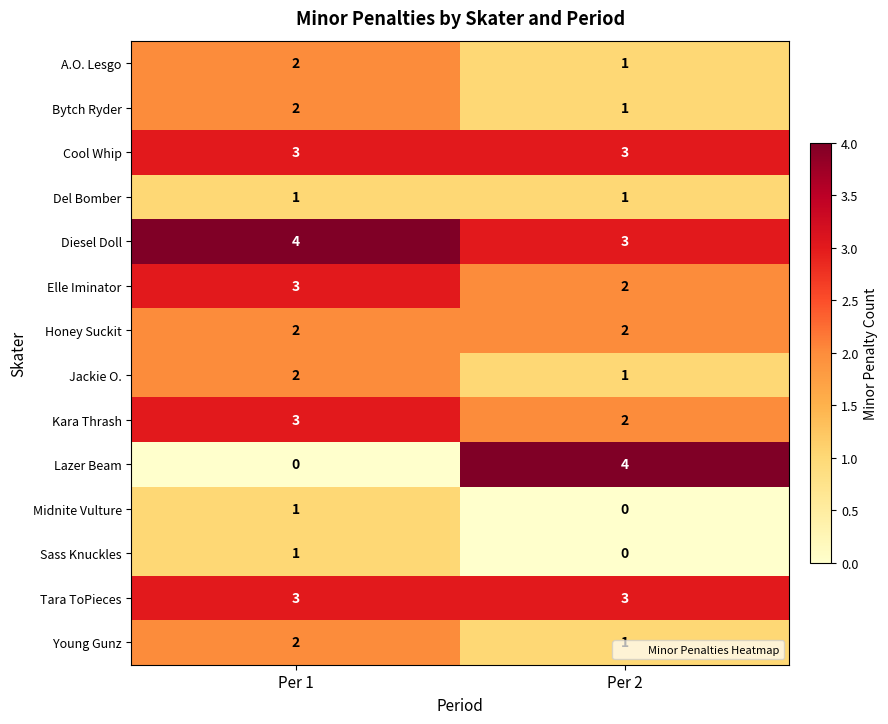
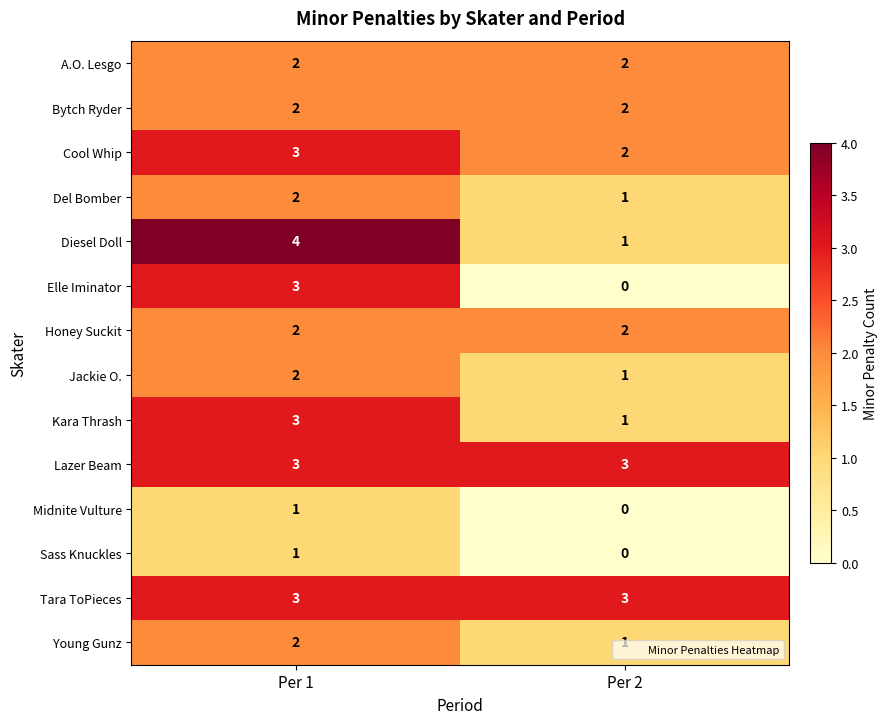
A.O. Lesgo, Per 2: 1 -> 2
Bytch Ryder, Per 2: 1 -> 2
Cool Whip, Per 2: 3 -> 2
Del Bomber, Per 1: 1 -> 2
Diesel Doll, Per 2: 3 -> 1
Elle Iminator, Per 2: 2 -> 0
Kara Thrash, Per 2: 2 -> 1
Lazer Beam, Per 1: 0 -> 3
Lazer Beam, Per 2: 4 -> 3
